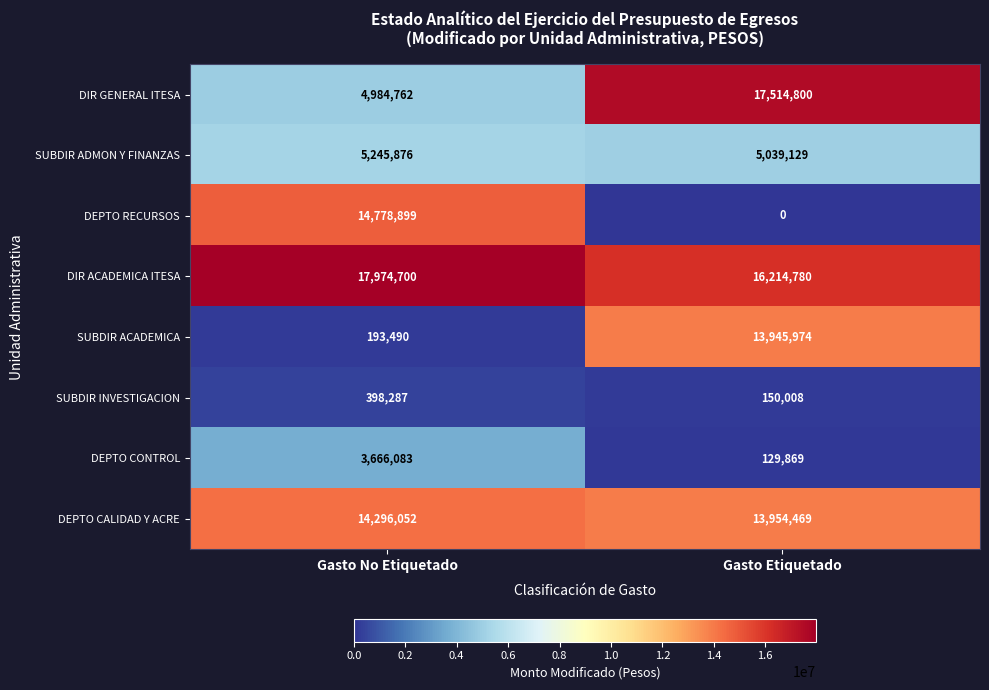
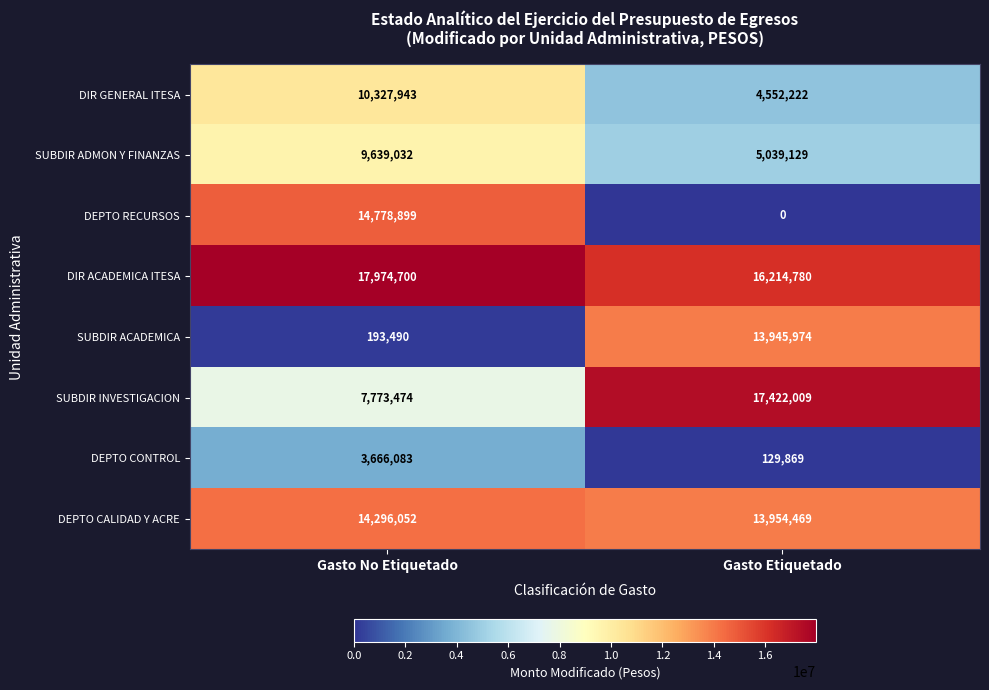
DIR GENERAL ITESA, Gasto No Etiquetado: 4,984,762 -> 10,327,943
DIR GENERAL ITESA, Gasto Etiquetado: 17,514,800 -> 4,552,222
SUBDIR ADMON Y FINANZAS, Gasto No Etiquetado: 5,245,876 -> 9,639,032
SUBDIR INVESTIGACION, Gasto No Etiquetado: 398,287 -> 7,773,474
SUBDIR INVESTIGACION, Gasto Etiquetado: 150,008 -> 17,422,009
